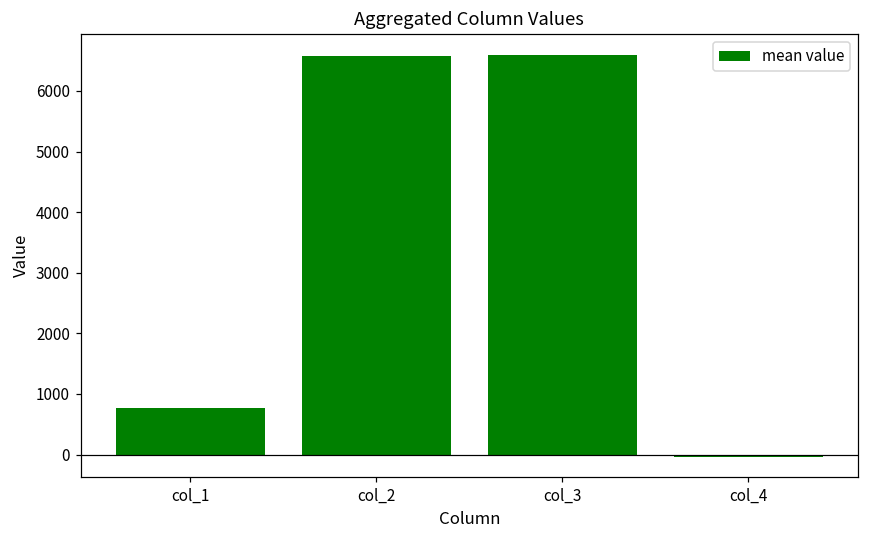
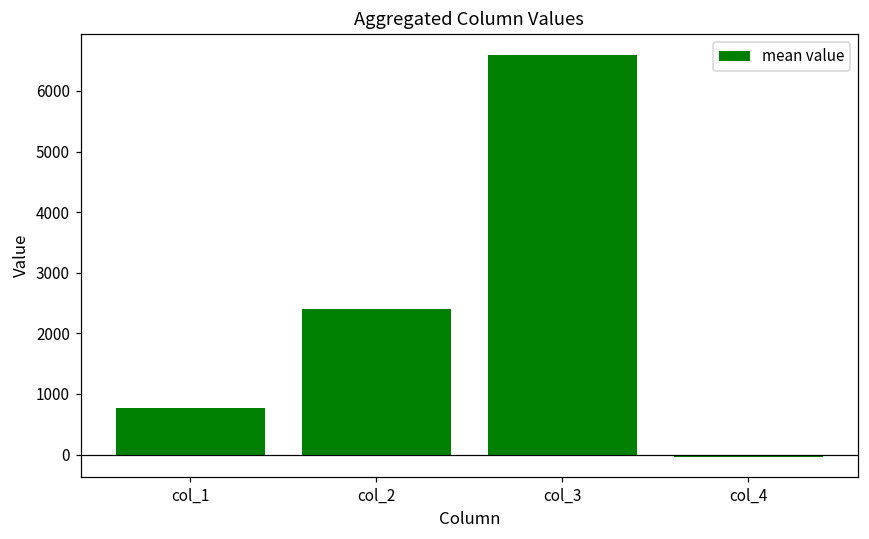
col_2: 6600 -> 2400
